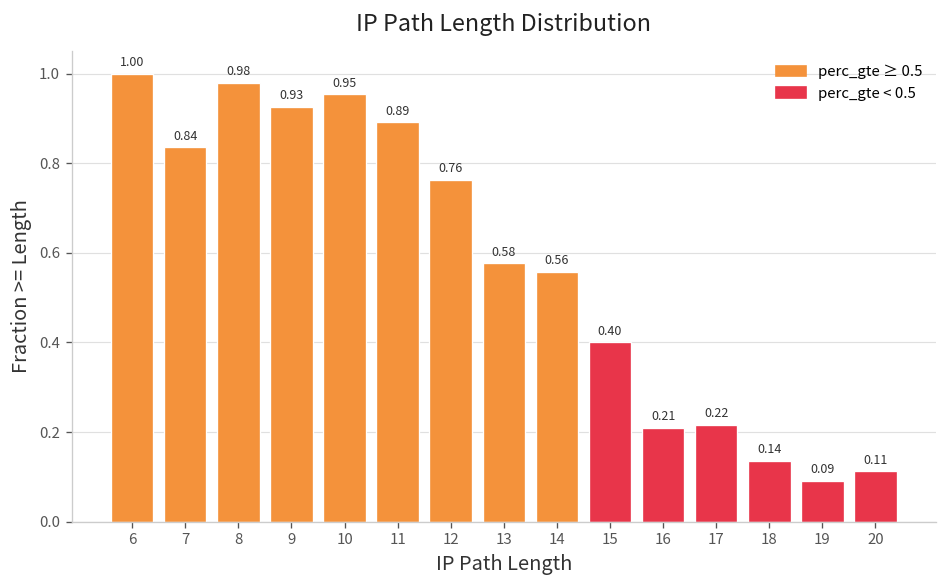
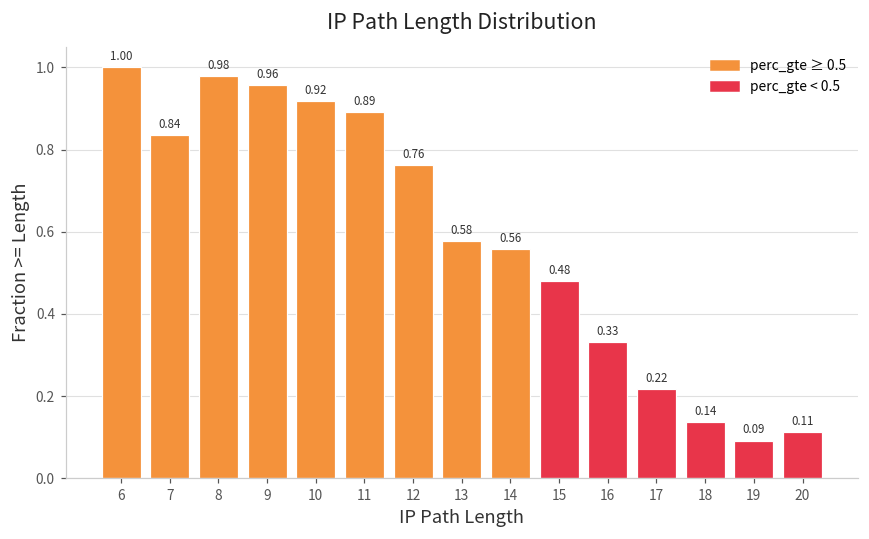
9: 0.93 -> 0.96
10: 0.95 -> 0.92
15: 0.40 -> 0.48
16: 0.21 -> 0.33
